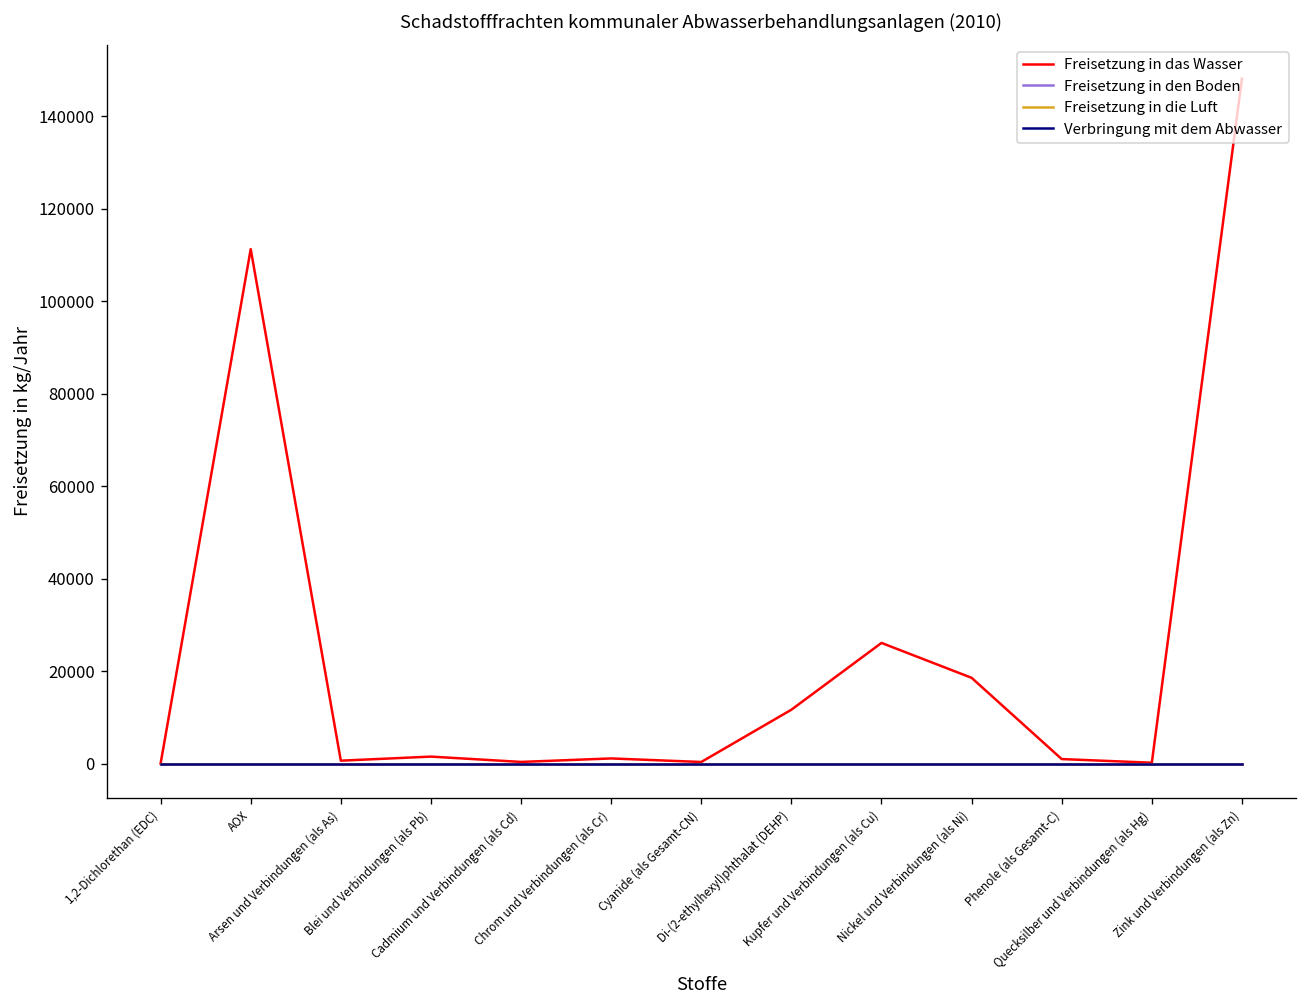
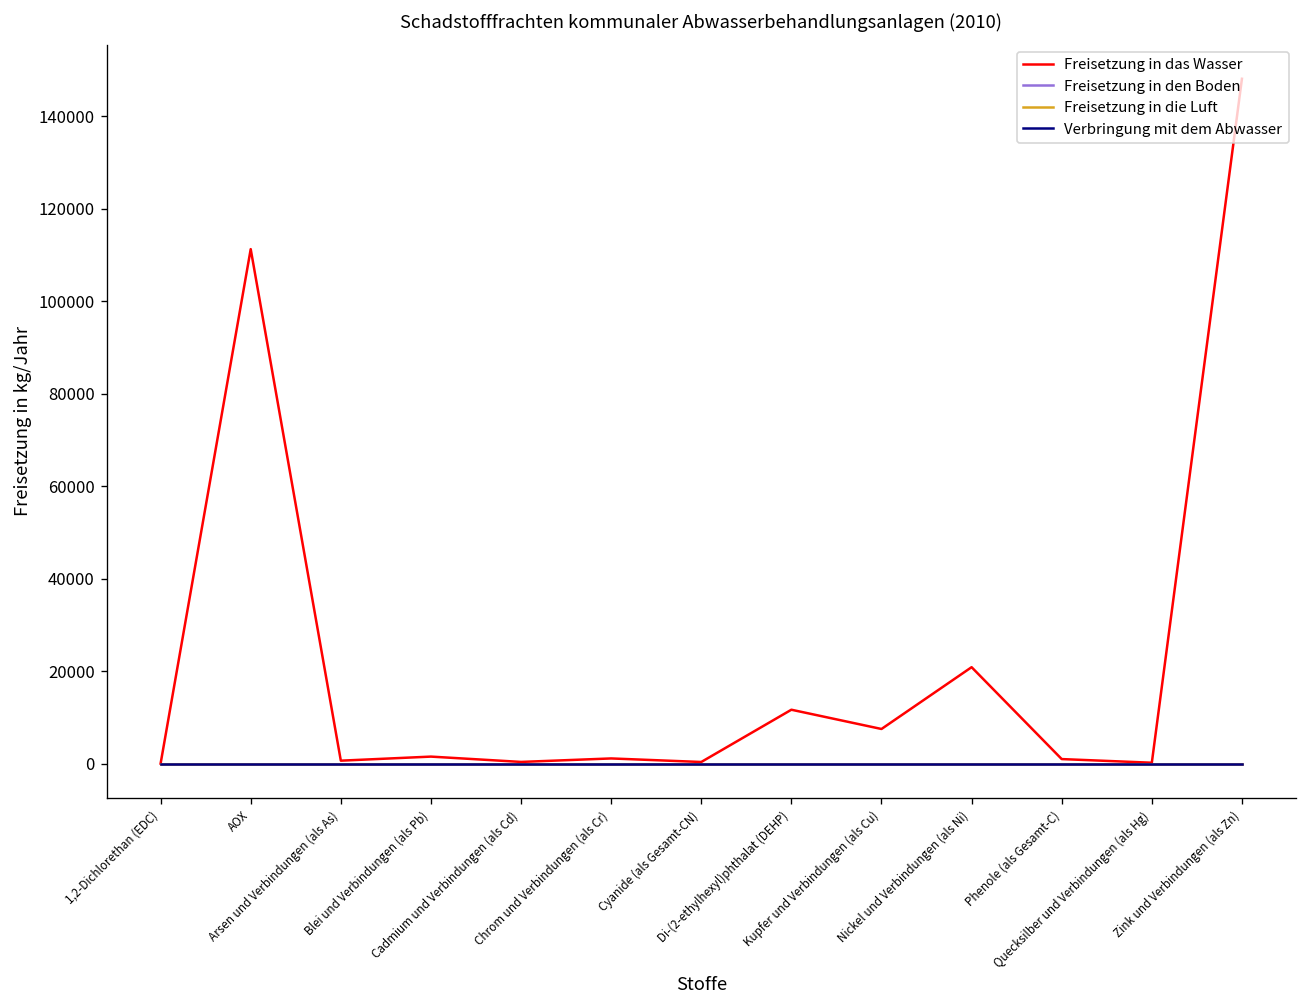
Freisetzung in das Wasser, Kupfer und Verbindungen (als Cu): 26000 -> 7000
Freisetzung in das Wasser, Nickel und Verbindungen (als Ni): 19000 -> 21000
